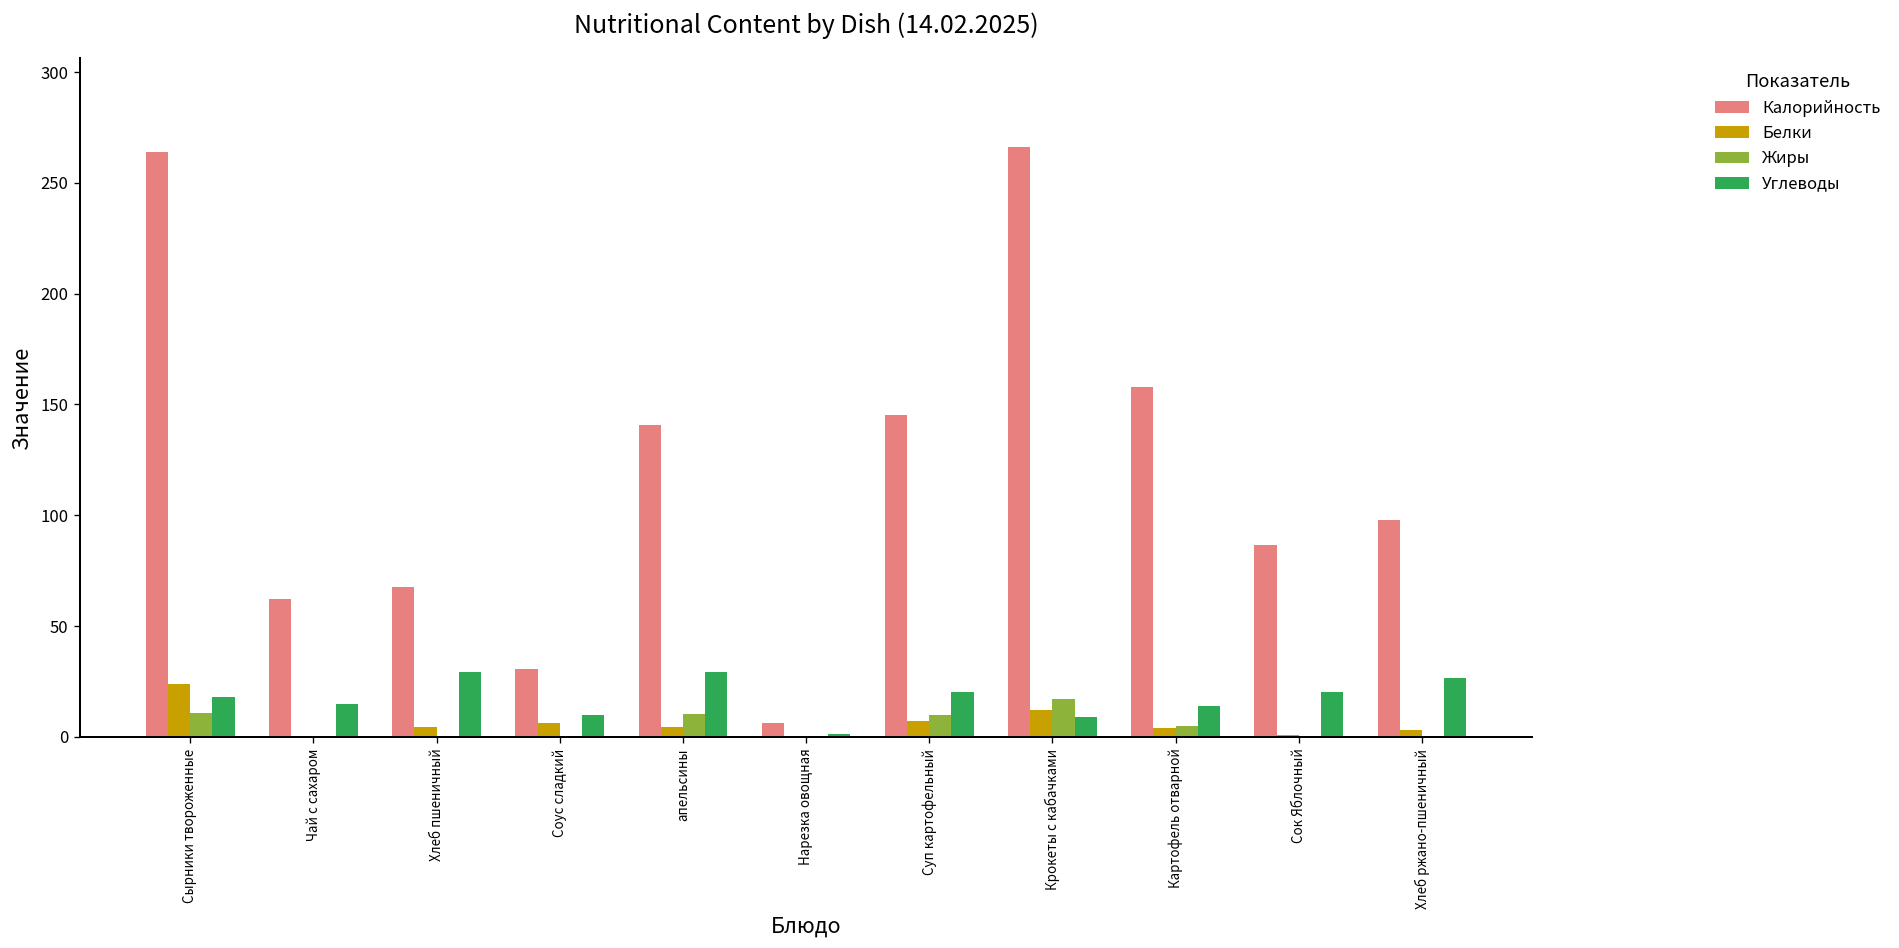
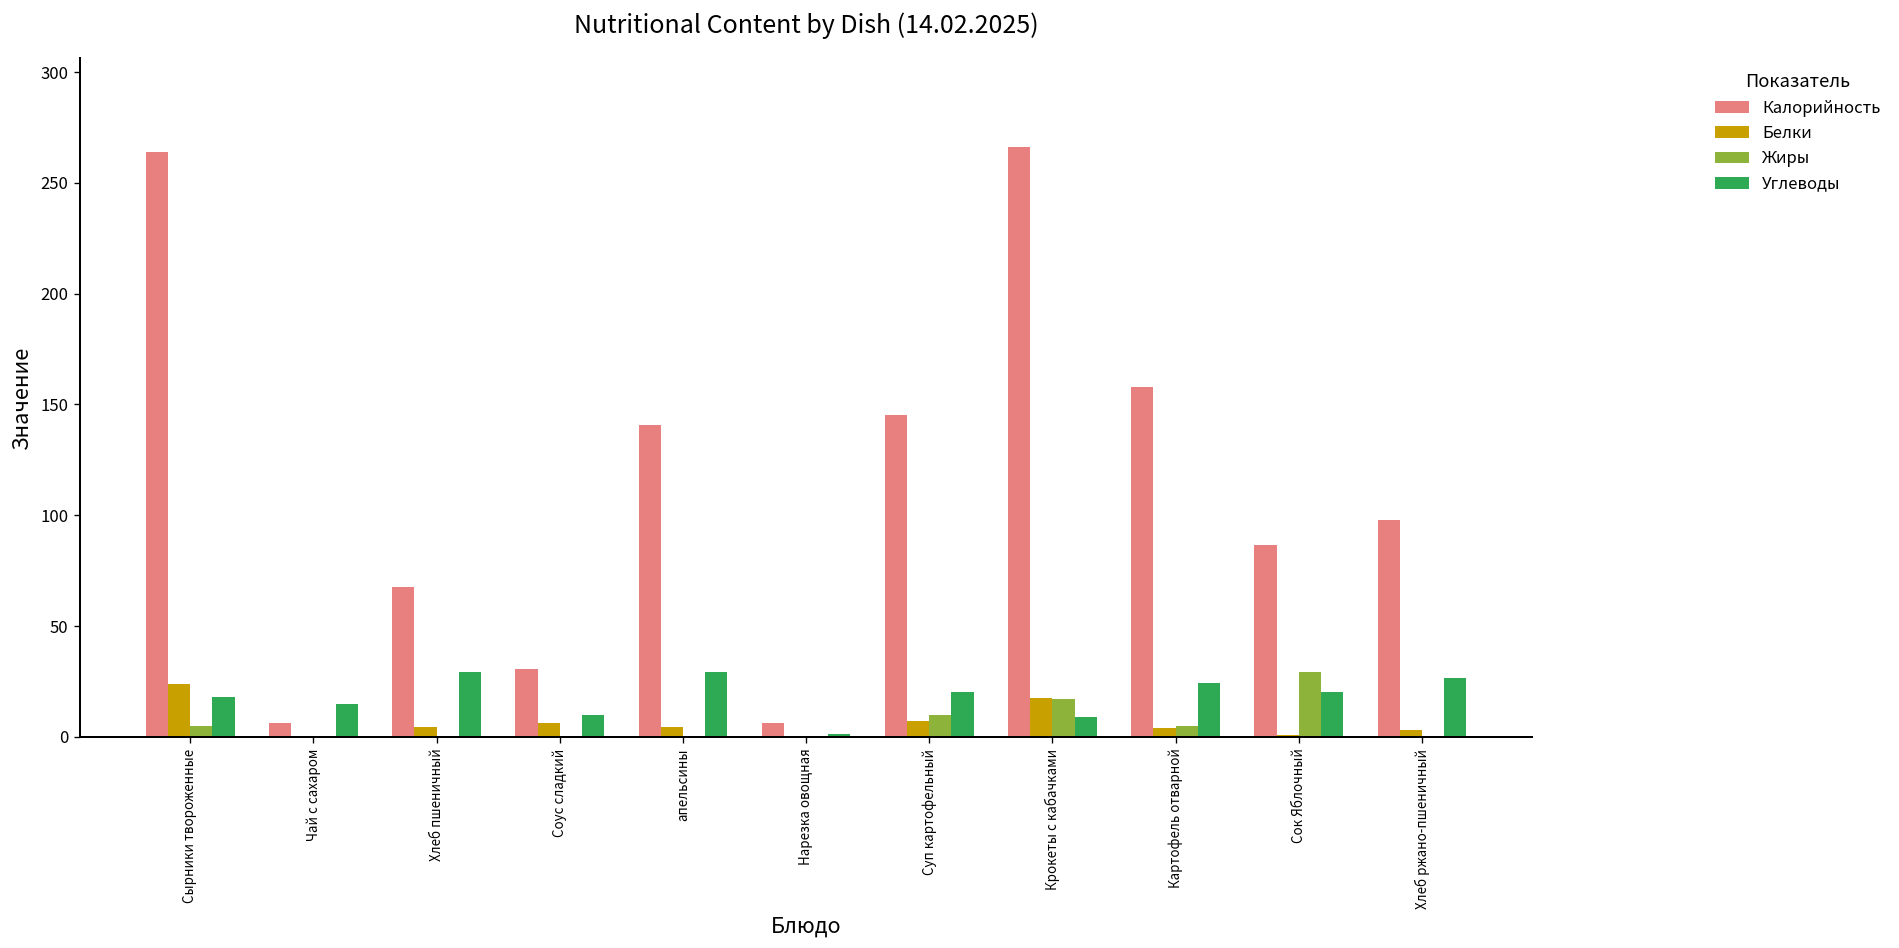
Жиры, Сырники твороженные: 11 -> 5
Калорийность, Чай с сахаром: 62 -> 6
Жиры, апельсины: 10 -> 1
Белки, Крокеты с кабачками: 12 -> 18
Углеводы, Картофель отварной: 14 -> 24
Жиры, Сок Яблочный: 0 -> 30
